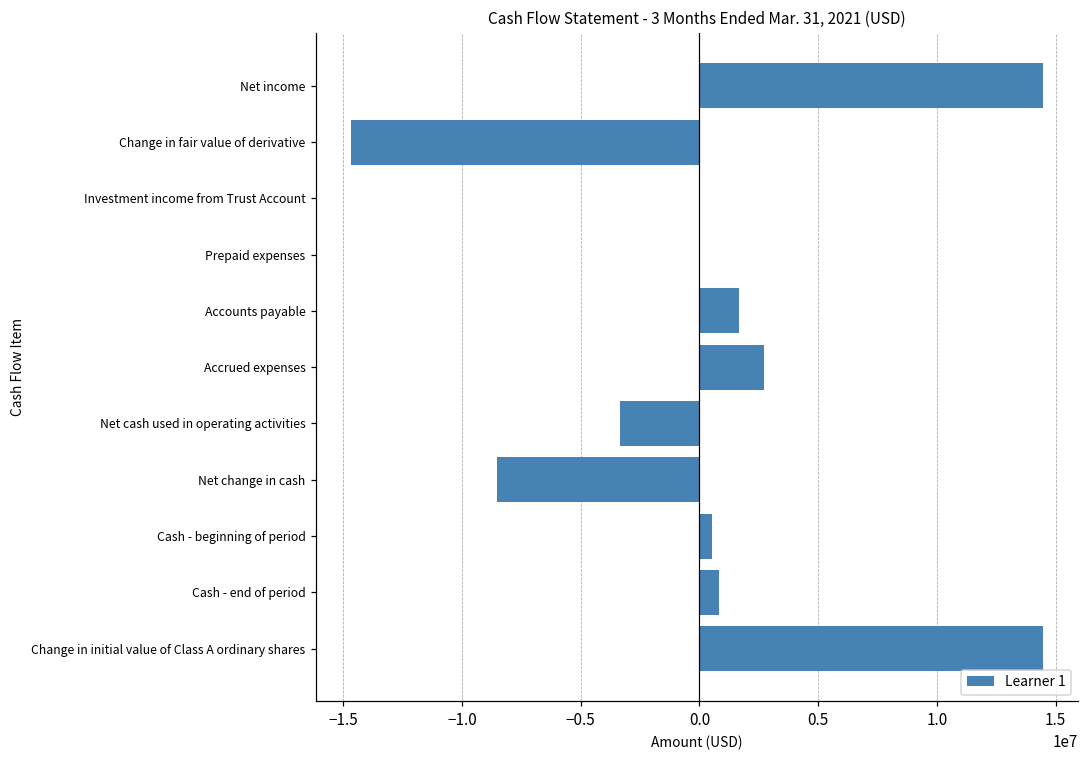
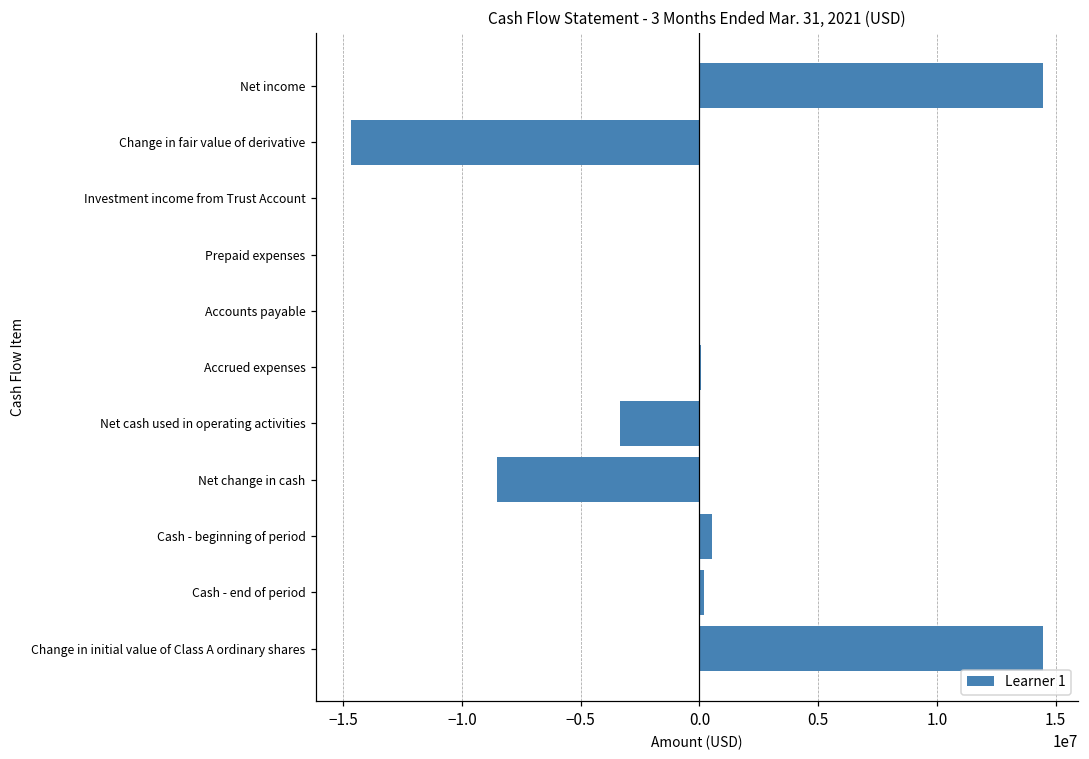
Accounts payable: 1700000 -> 0
Accrued expenses: 2700000 -> 100000
Cash - end of period: 800000 -> 200000
